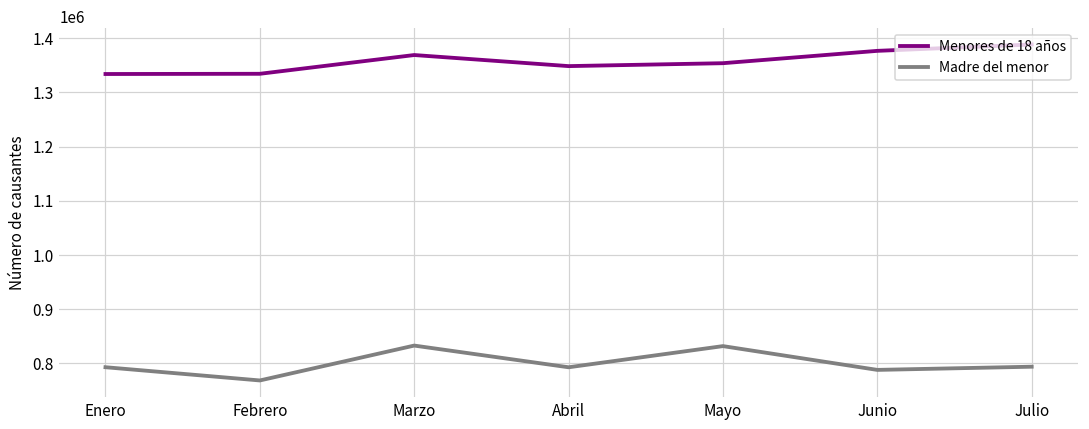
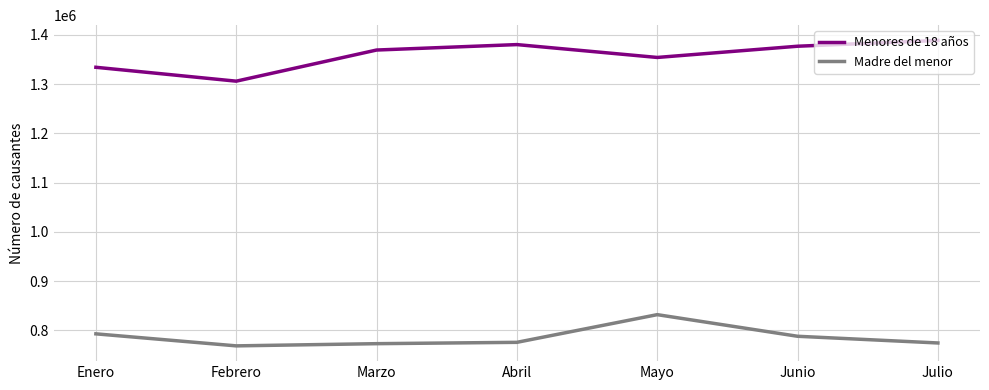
Menores de 18 años, Febrero: 1330000 -> 1310000
Madre del menor, Marzo: 830000 -> 770000
Menores de 18 años, Abril: 1350000 -> 1380000
Madre del menor, Abril: 790000 -> 780000
Madre del menor, Julio: 790000 -> 770000
